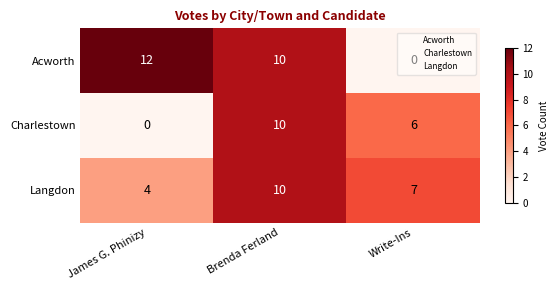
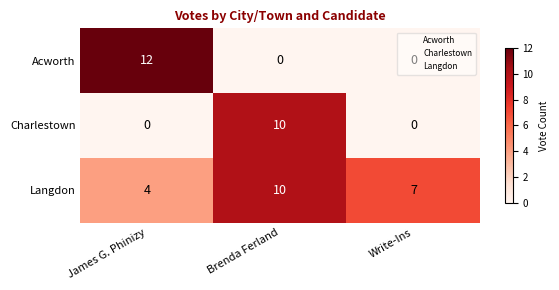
Acworth, Brenda Ferland: 10 -> 0
Charlestown, Write-Ins: 6 -> 0
